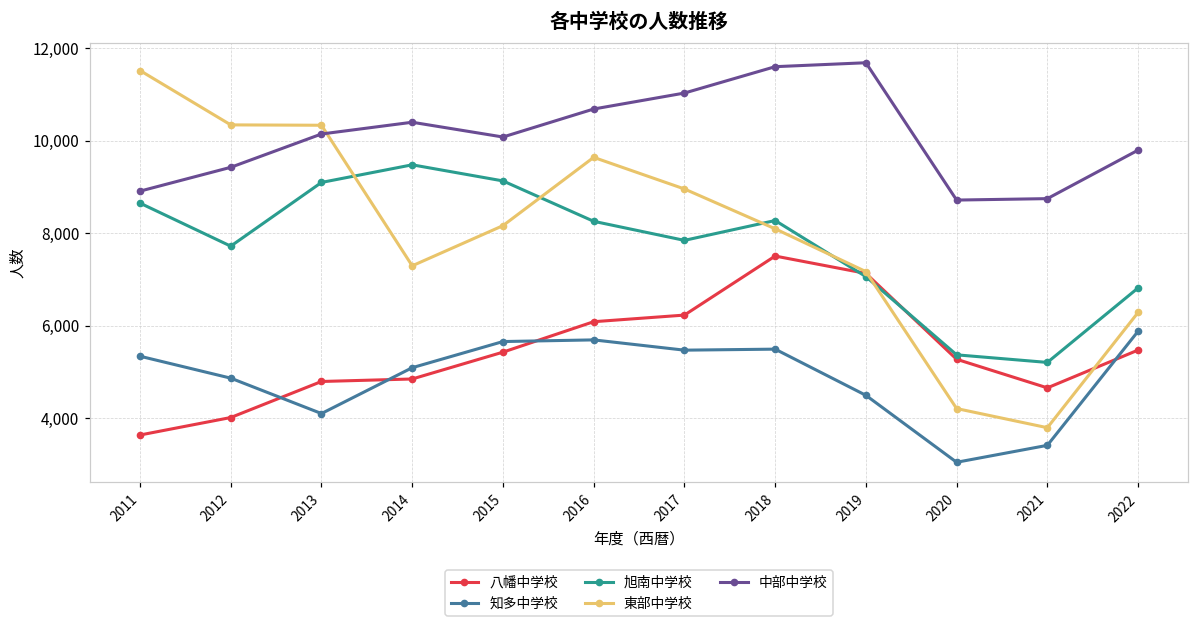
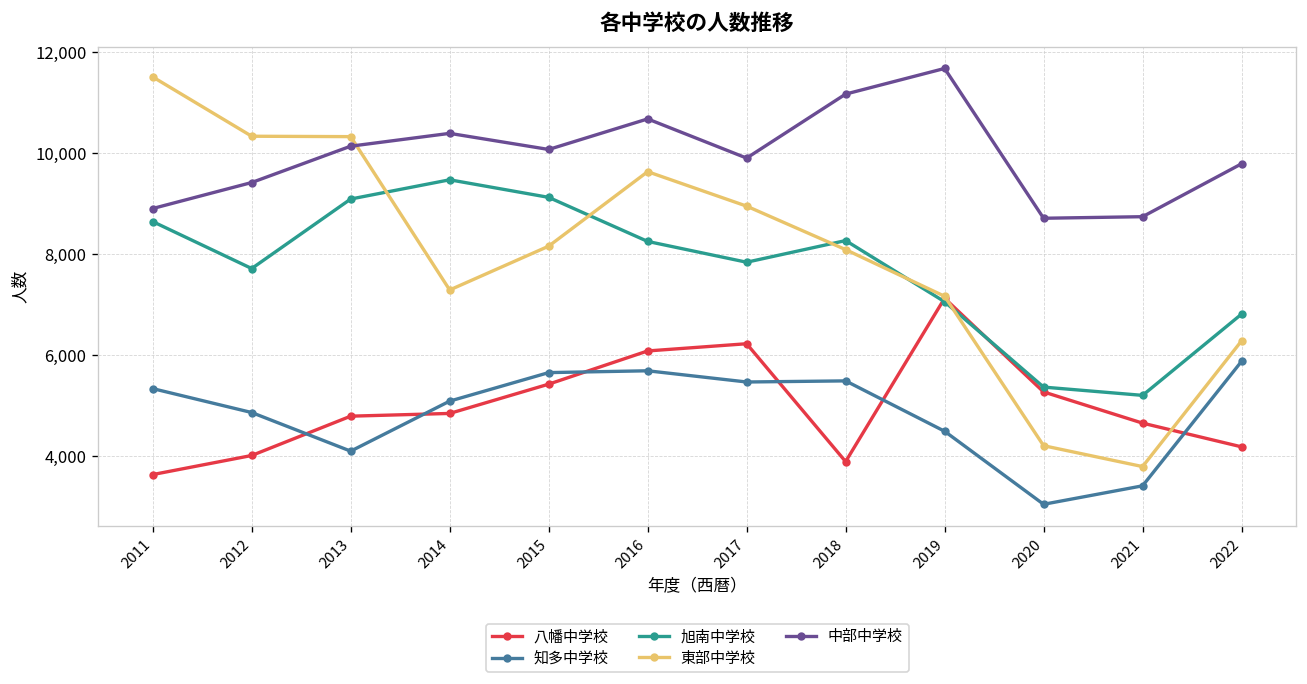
中部中学校, 2017: 11,000 -> 9,900
八幡中学校, 2018: 7,500 -> 3,900
中部中学校, 2018: 11,600 -> 11,200
八幡中学校, 2022: 5,500 -> 4,200
